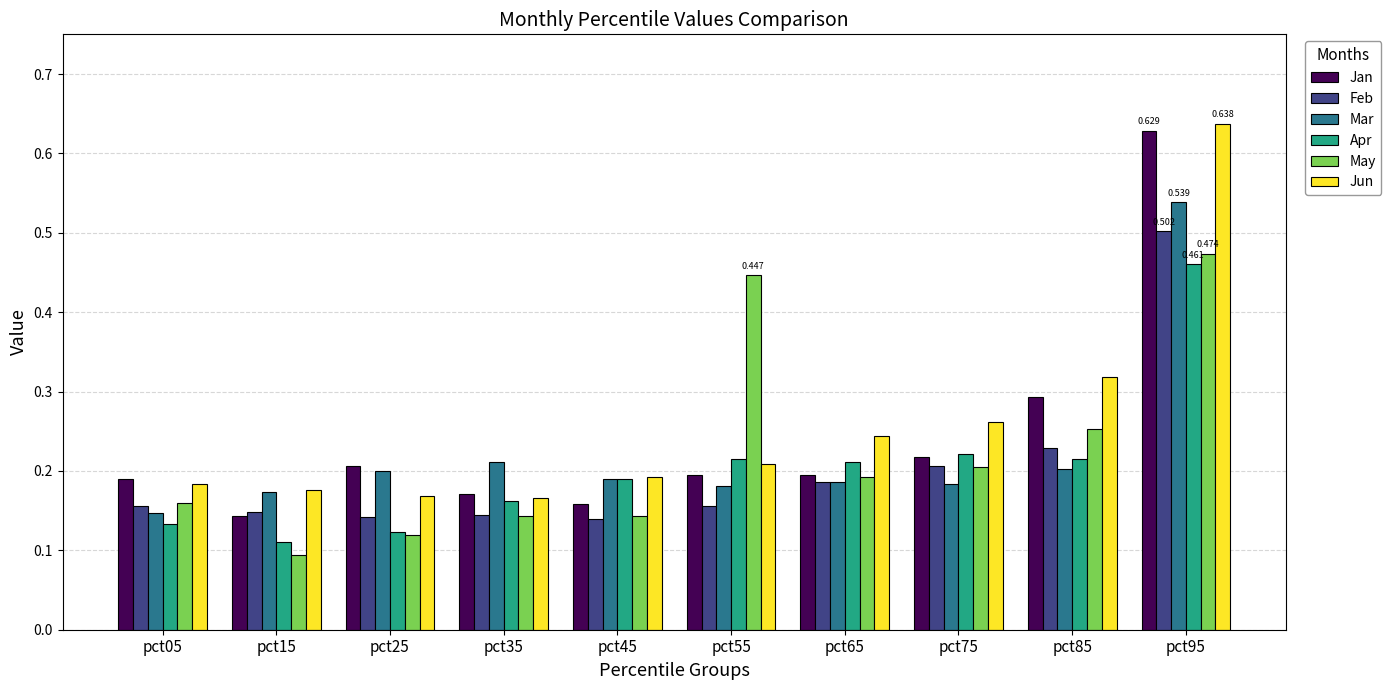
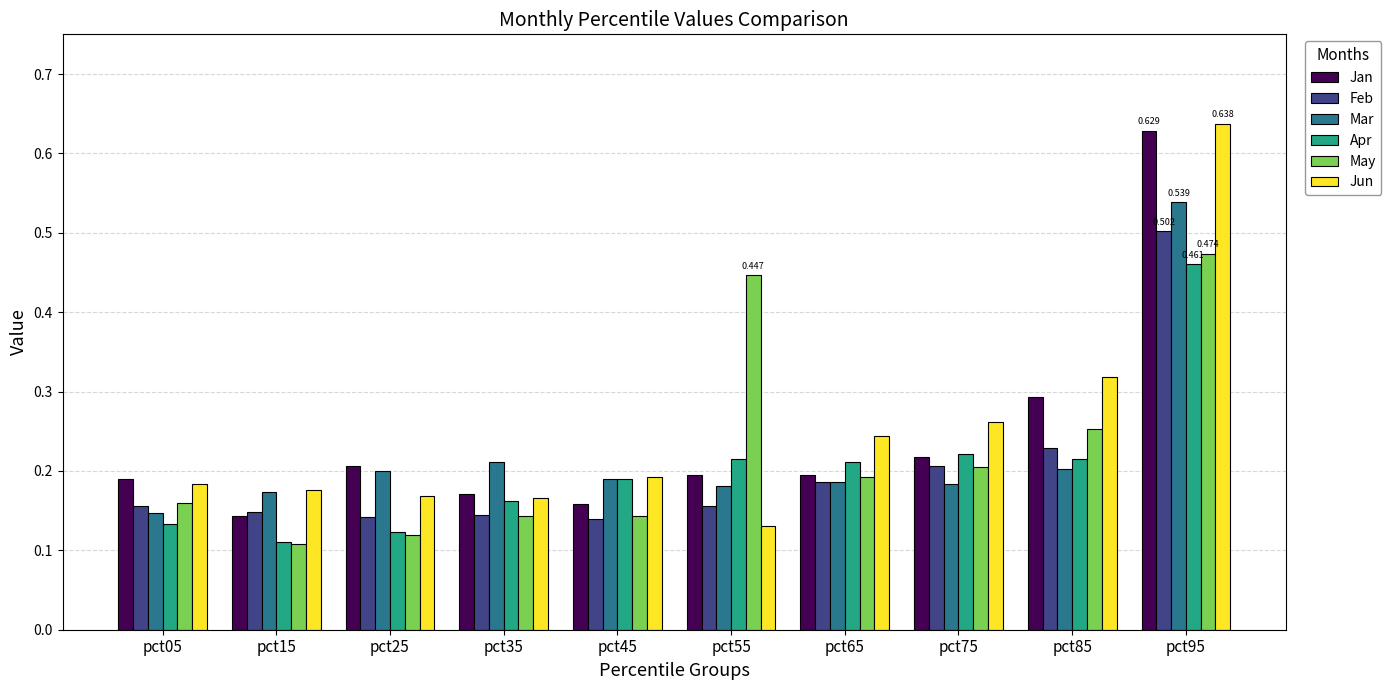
May, pct15: 0.09 -> 0.11
Jun, pct55: 0.21 -> 0.13
